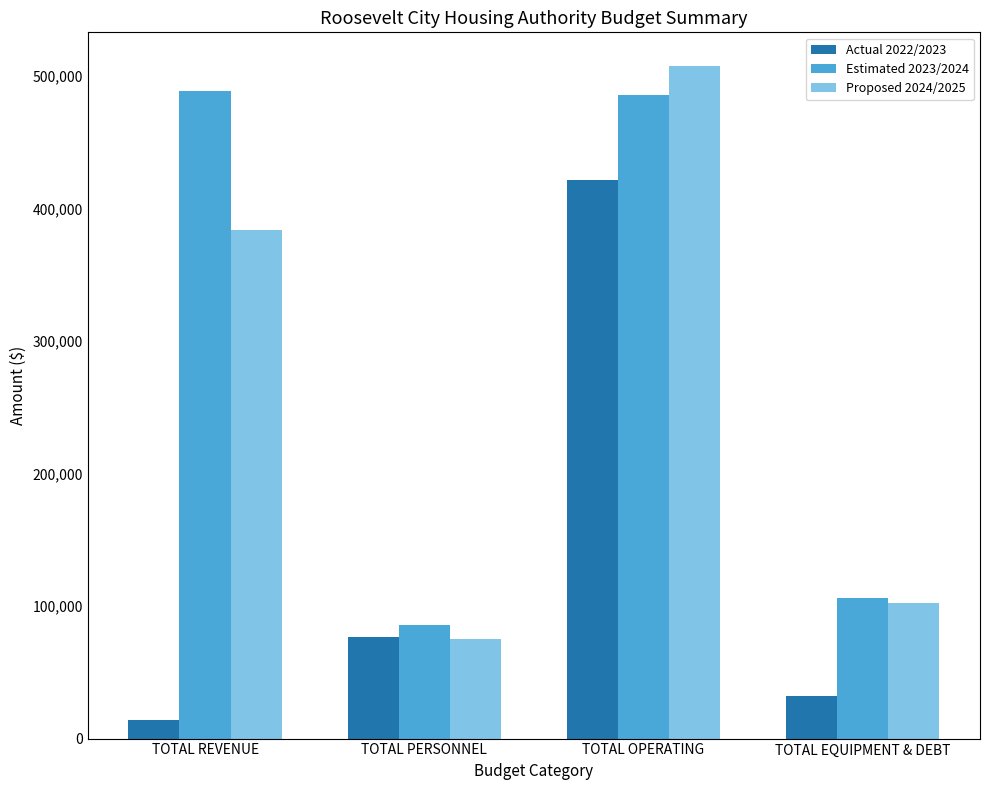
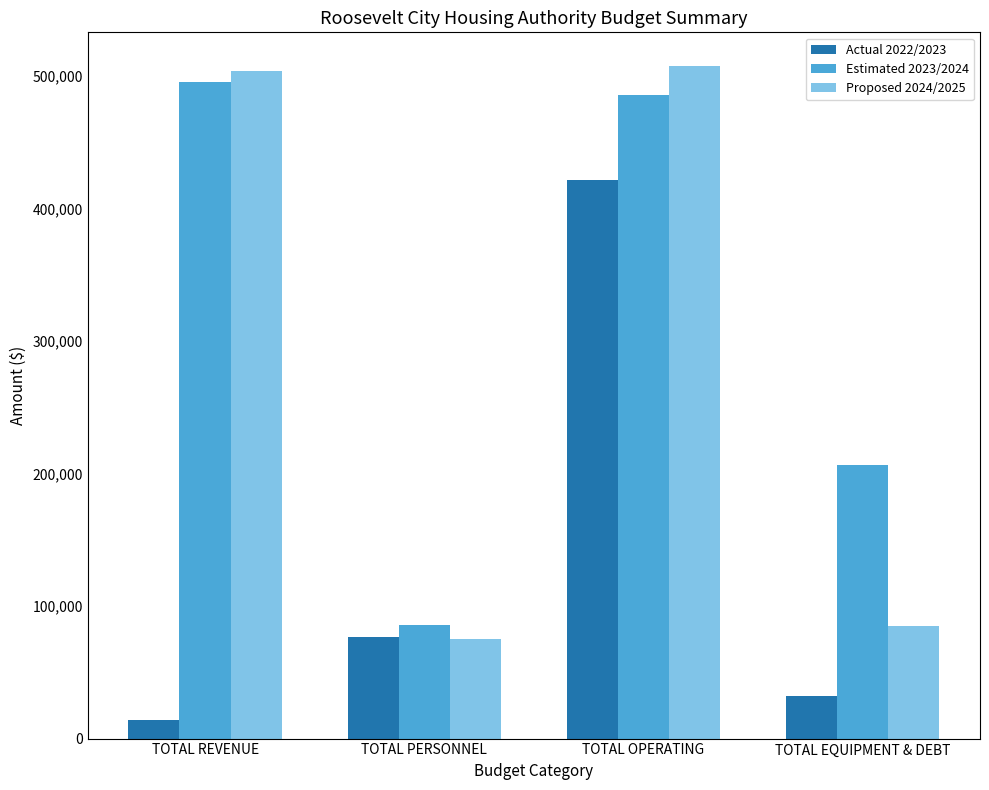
Estimated 2023/2024, TOTAL REVENUE: 489,000 -> 495,000
Proposed 2024/2025, TOTAL REVENUE: 384,000 -> 504,000
Estimated 2023/2024, TOTAL EQUIPMENT & DEBT: 106,000 -> 206,000
Proposed 2024/2025, TOTAL EQUIPMENT & DEBT: 103,000 -> 85,000
